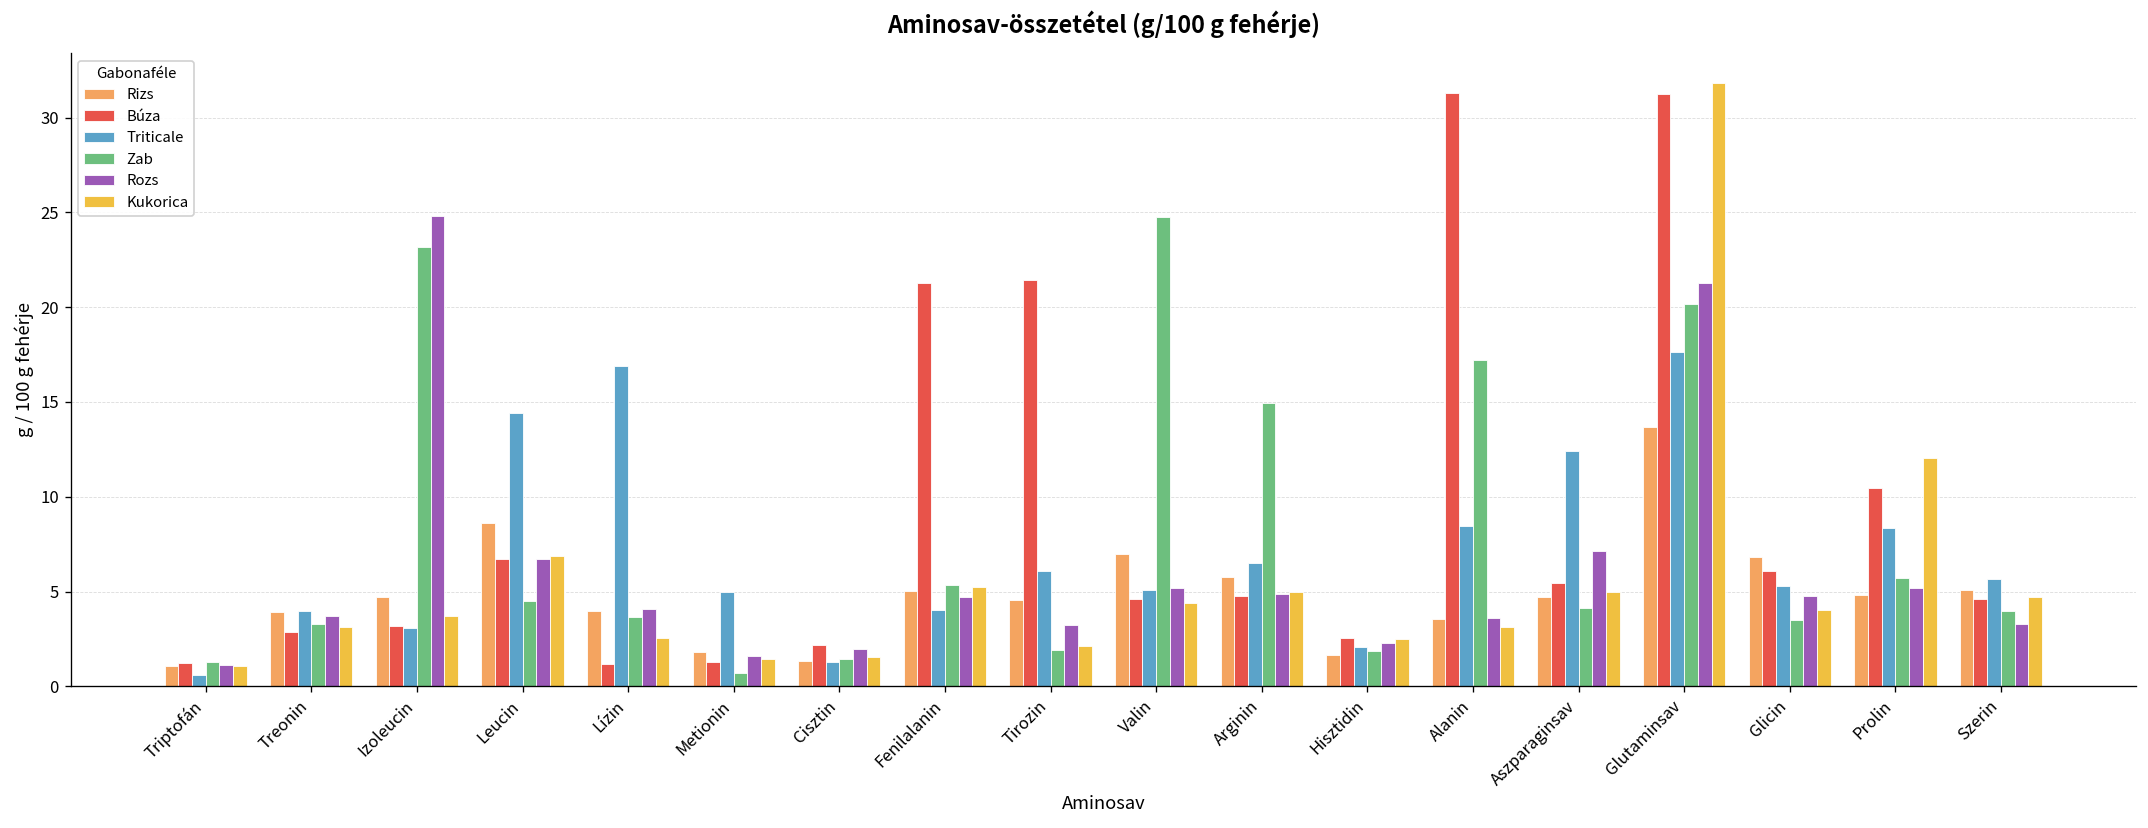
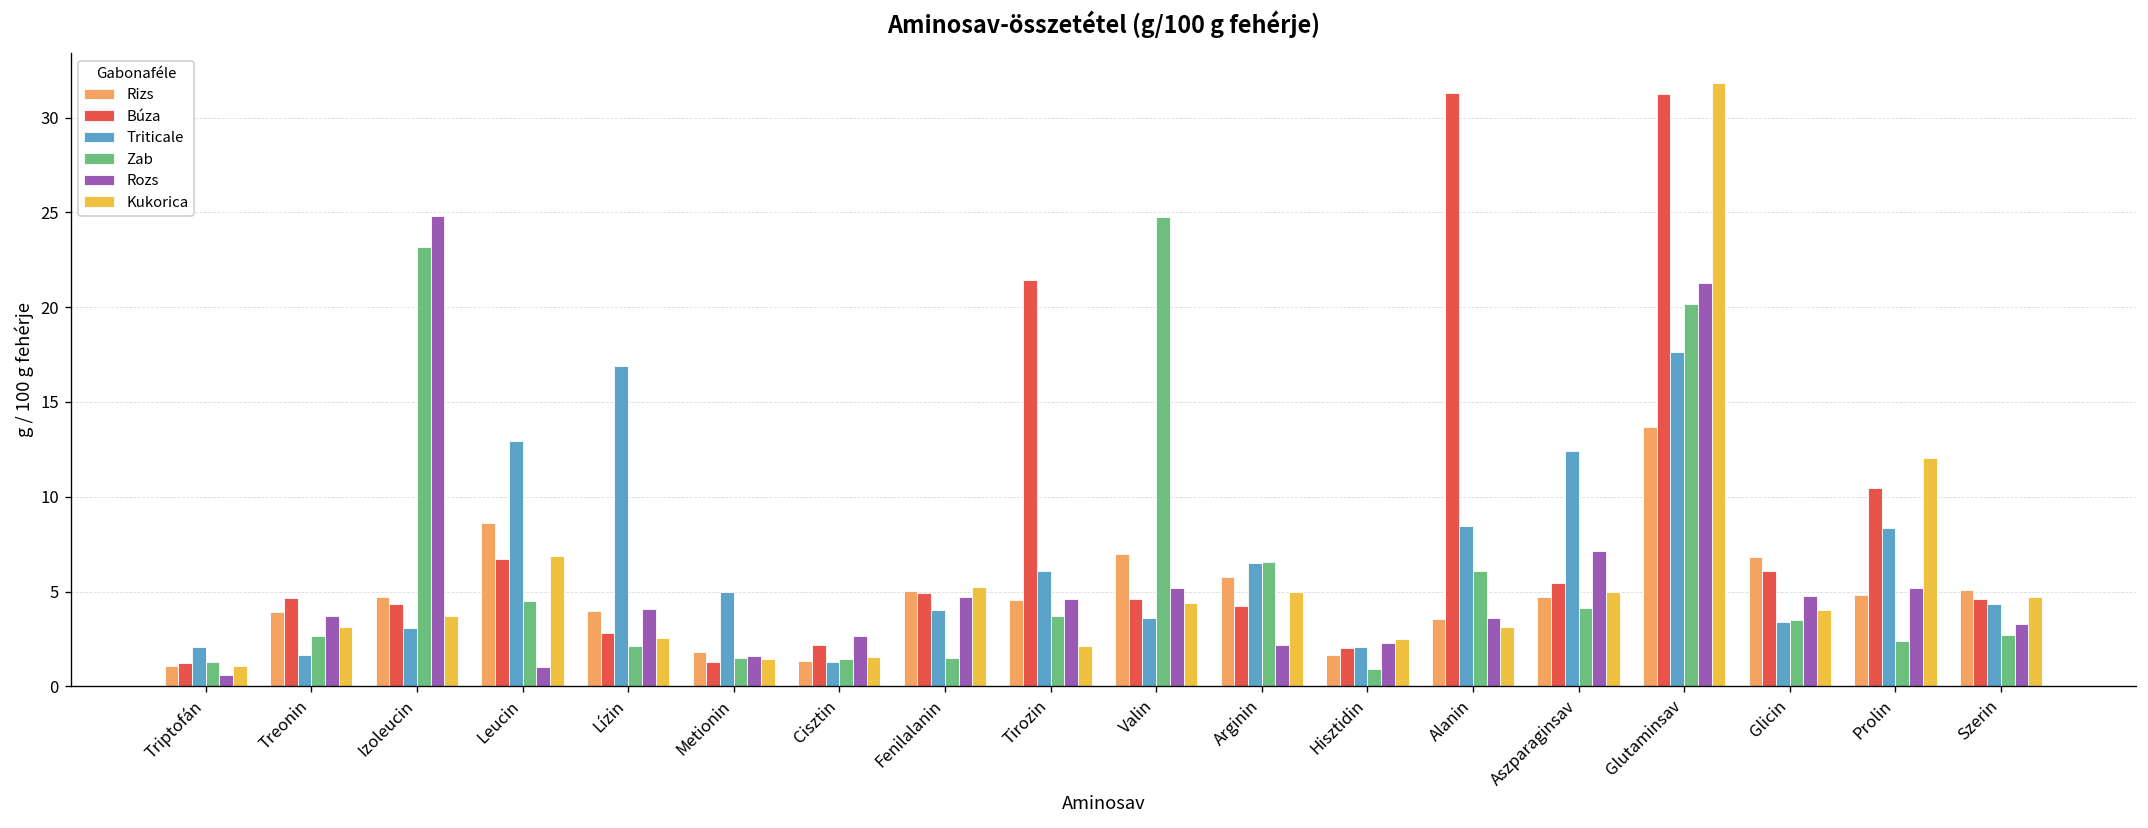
Triticale, Triptofán: 0.6 -> 2.1
Rozs, Triptofán: 1.1 -> 0.6
Búza, Treonin: 2.9 -> 4.7
Triticale, Treonin: 4.0 -> 1.7
Zab, Treonin: 3.3 -> 2.7
Búza, Izoleucin: 3.2 -> 4.3
Triticale, Leucin: 14.4 -> 13.0
Rozs, Leucin: 6.7 -> 1.0
Búza, Lízin: 1.2 -> 2.8
Zab, Lízin: 3.7 -> 2.2
Zab, Metionin: 0.7 -> 1.5
Rozs, Cisztin: 2.0 -> 2.7
Búza, Fenilalanin: 21.3 -> 4.9
Zab, Fenilalanin: 5.3 -> 1.5
Zab, Tirozin: 1.9 -> 3.7
Rozs, Tirozin: 3.2 -> 4.6
Triticale, Valin: 5.1 -> 3.6
Búza, Arginin: 4.8 -> 4.3
Zab, Arginin: 15.0 -> 6.6
Rozs, Arginin: 4.9 -> 2.2
Búza, Hisztidin: 2.6 -> 2.0
Zab, Hisztidin: 1.8 -> 0.9
Zab, Alanin: 17.2 -> 6.1
Triticale, Glicin: 5.3 -> 3.4
Zab, Prolin: 5.7 -> 2.4
Triticale, Szerin: 5.7 -> 4.4
Zab, Szerin: 4.0 -> 2.7
